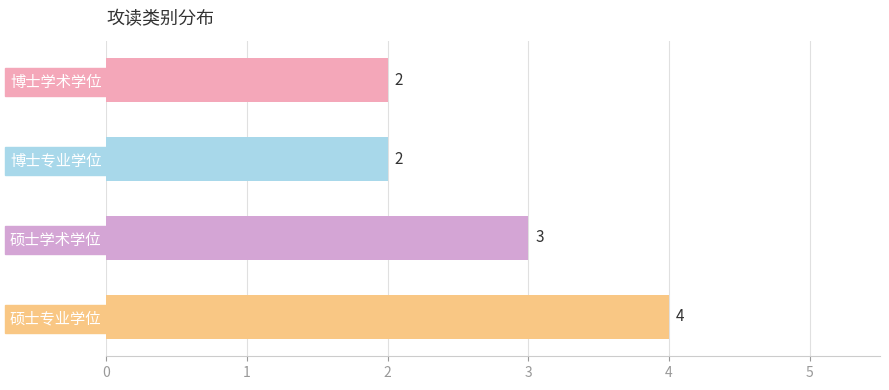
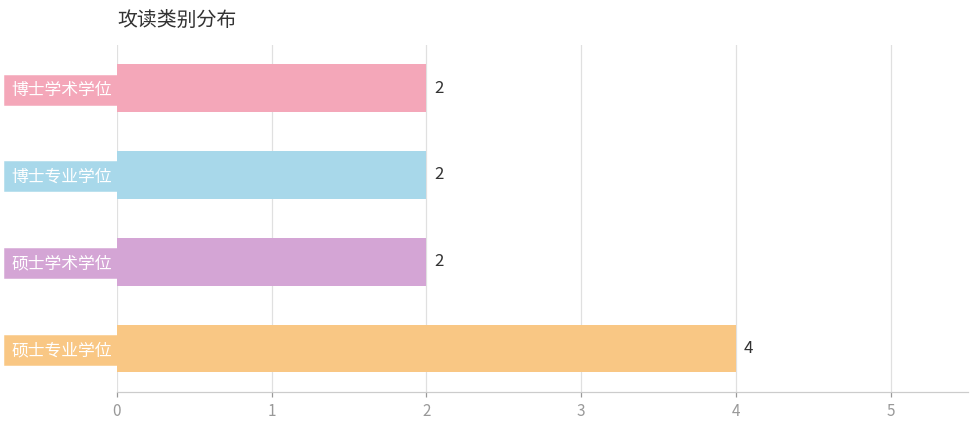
硕士学术学位: 3 -> 2
